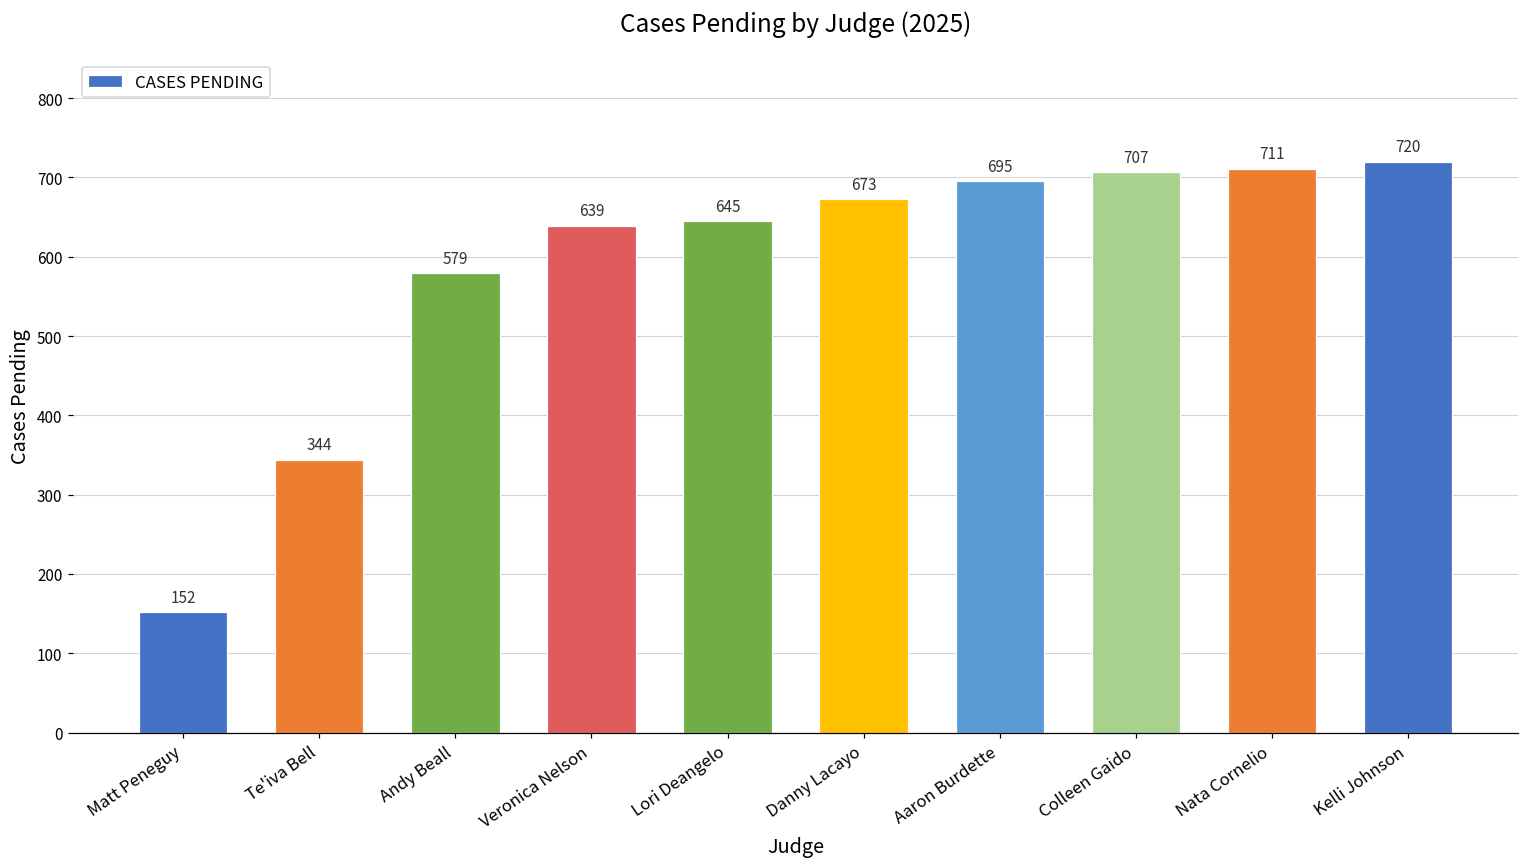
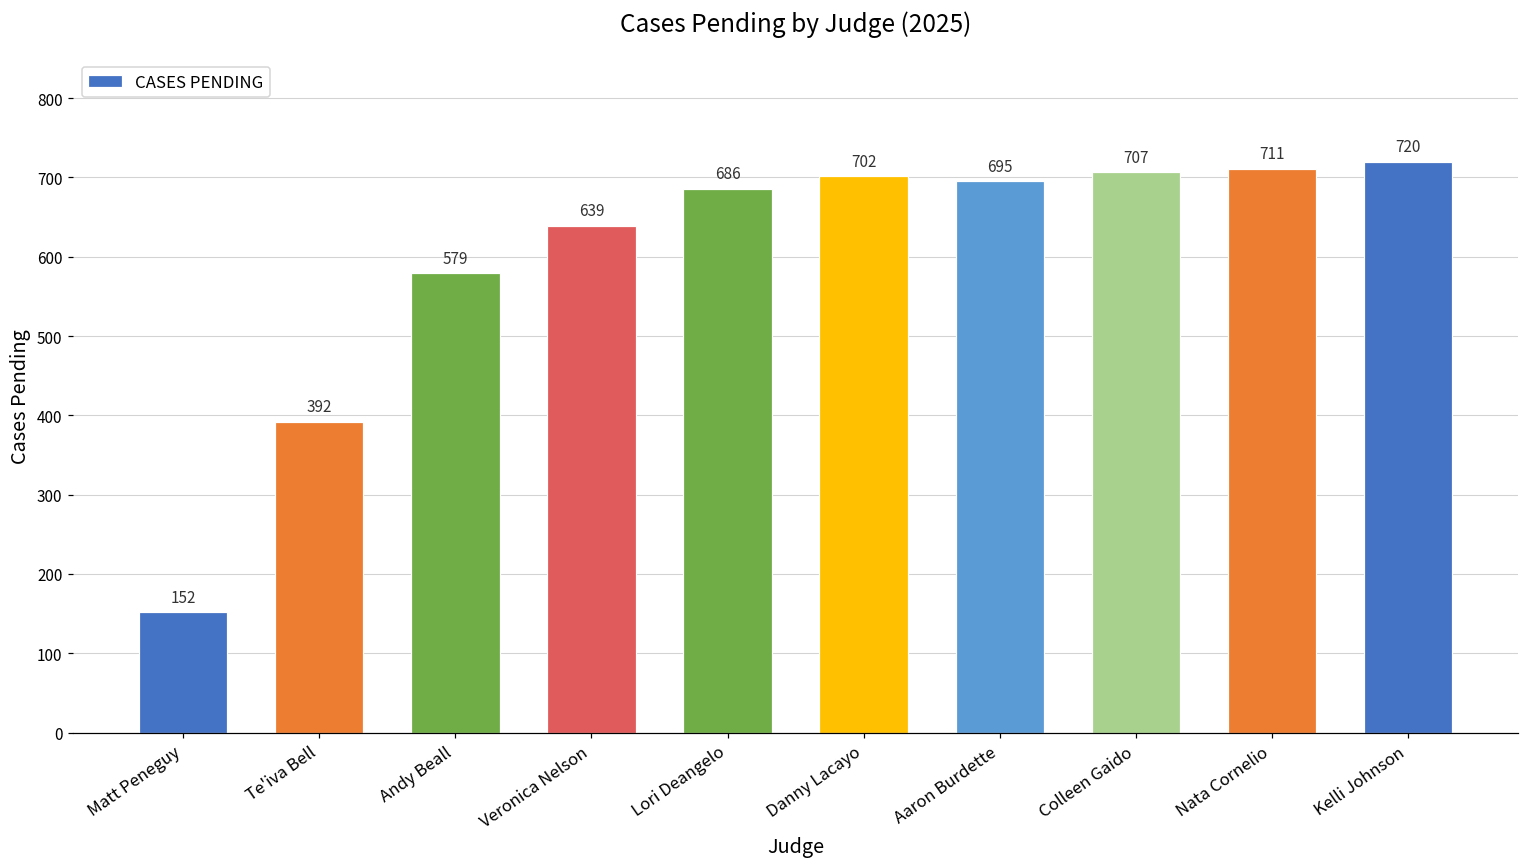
Te'iva Bell: 344 -> 392
Lori Deangelo: 645 -> 686
Danny Lacayo: 673 -> 702
